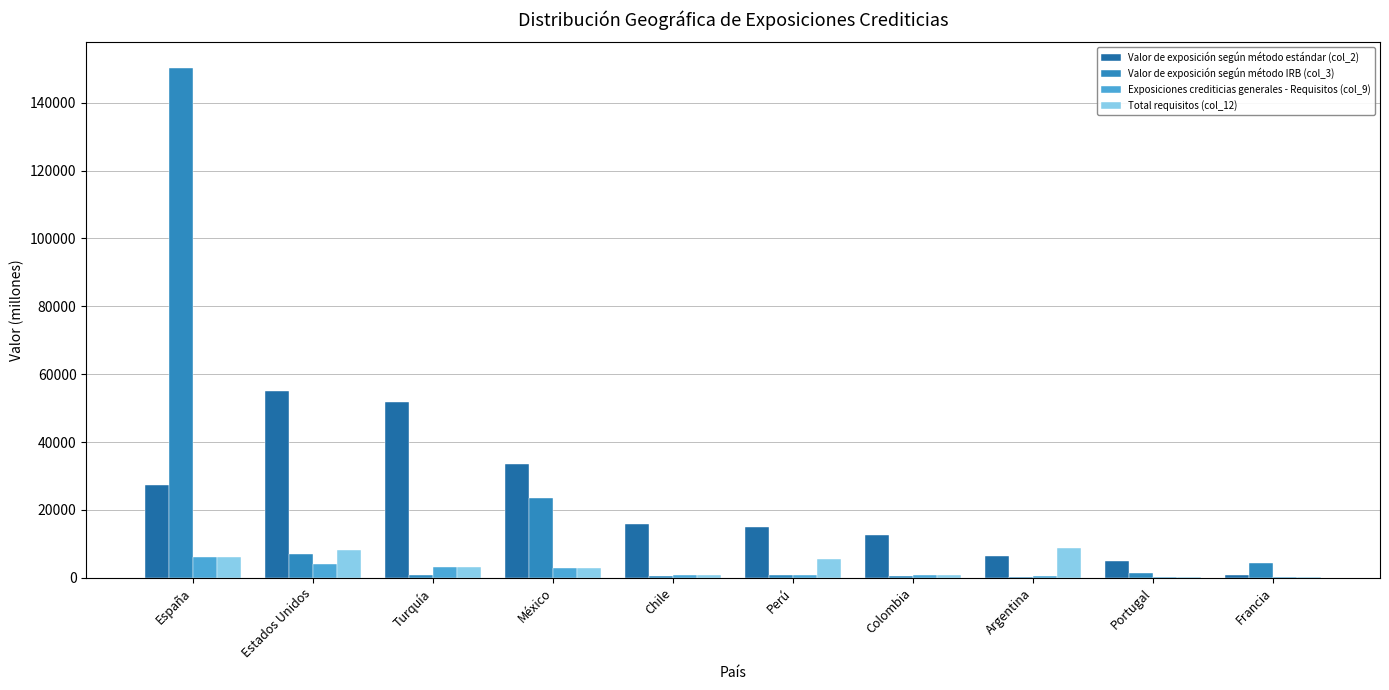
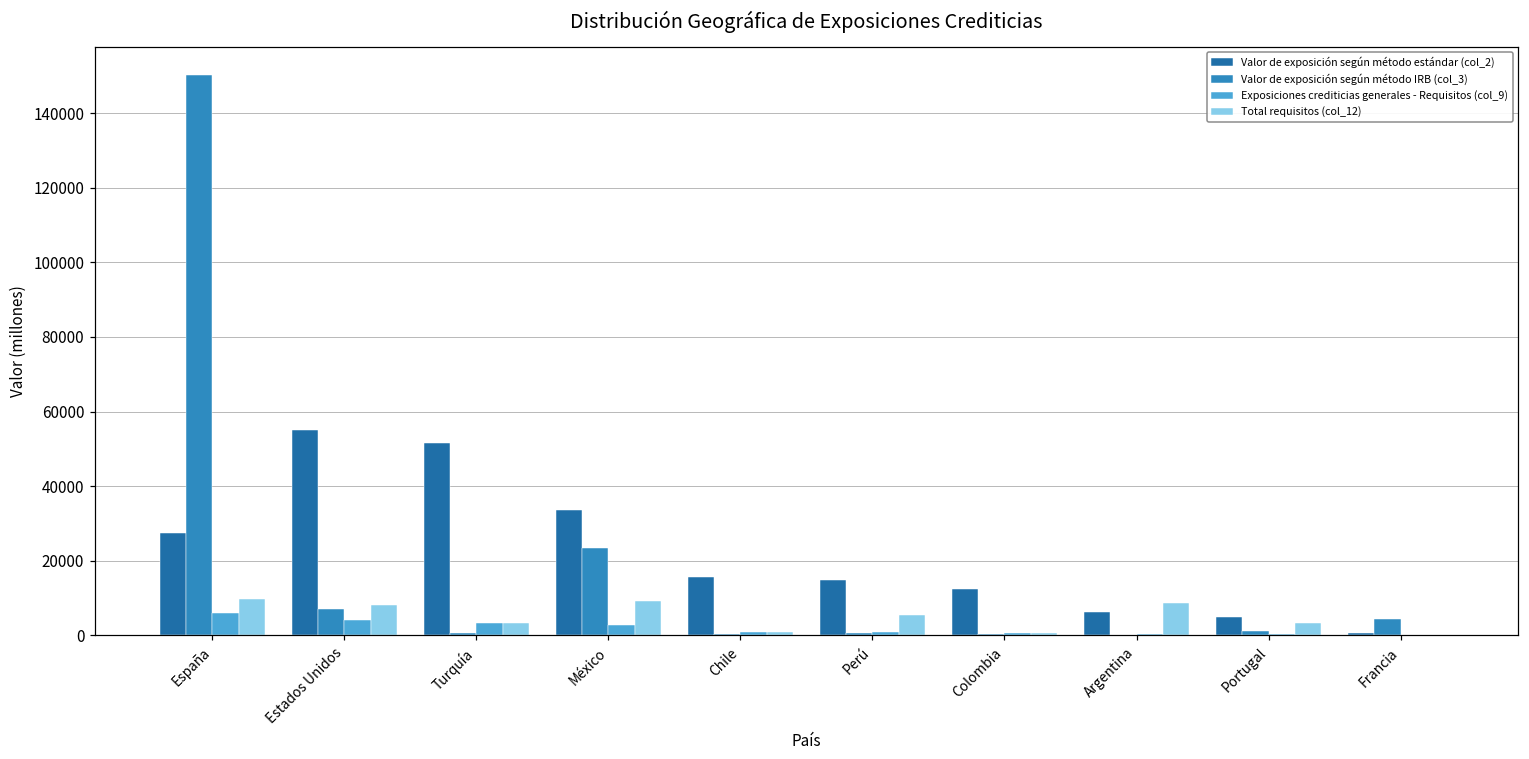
Total requisitos (col_12), España: 6000 -> 10000
Total requisitos (col_12), México: 3000 -> 9000
Total requisitos (col_12), Portugal: 0 -> 3000
